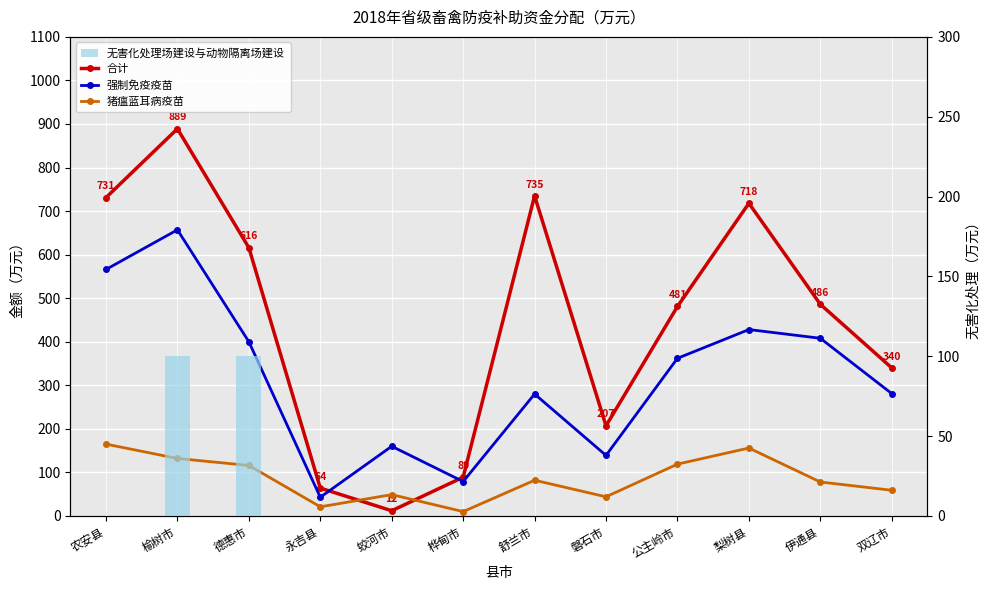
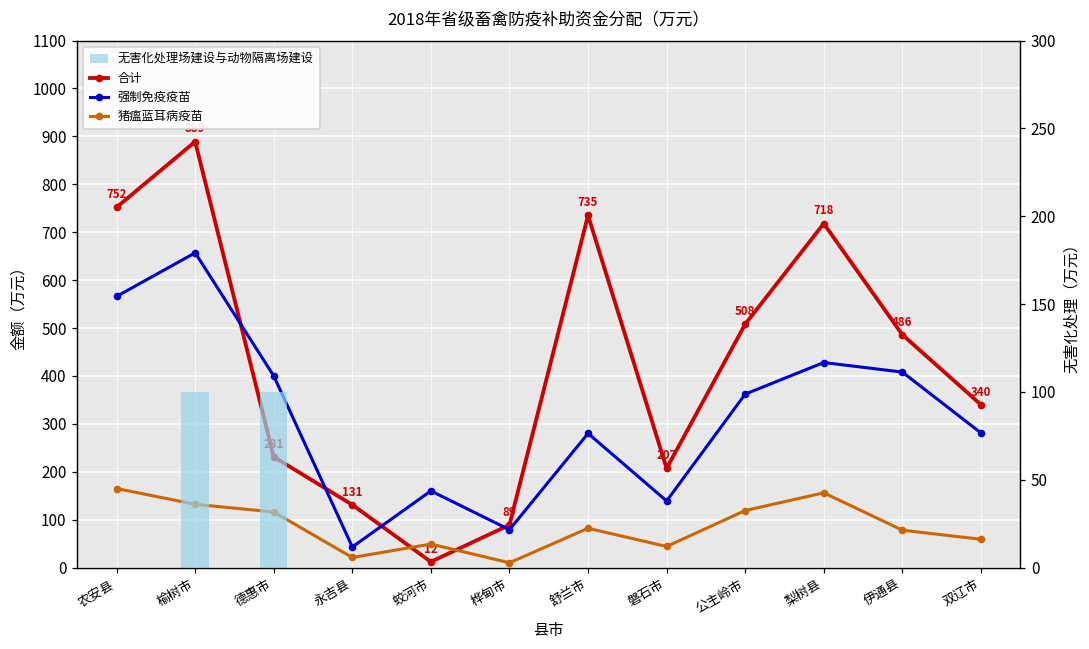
合计, 农安县: 731 -> 752
合计, 德惠市: 616 -> 231
合计, 永吉县: 64 -> 131
合计, 公主岭市: 481 -> 508
